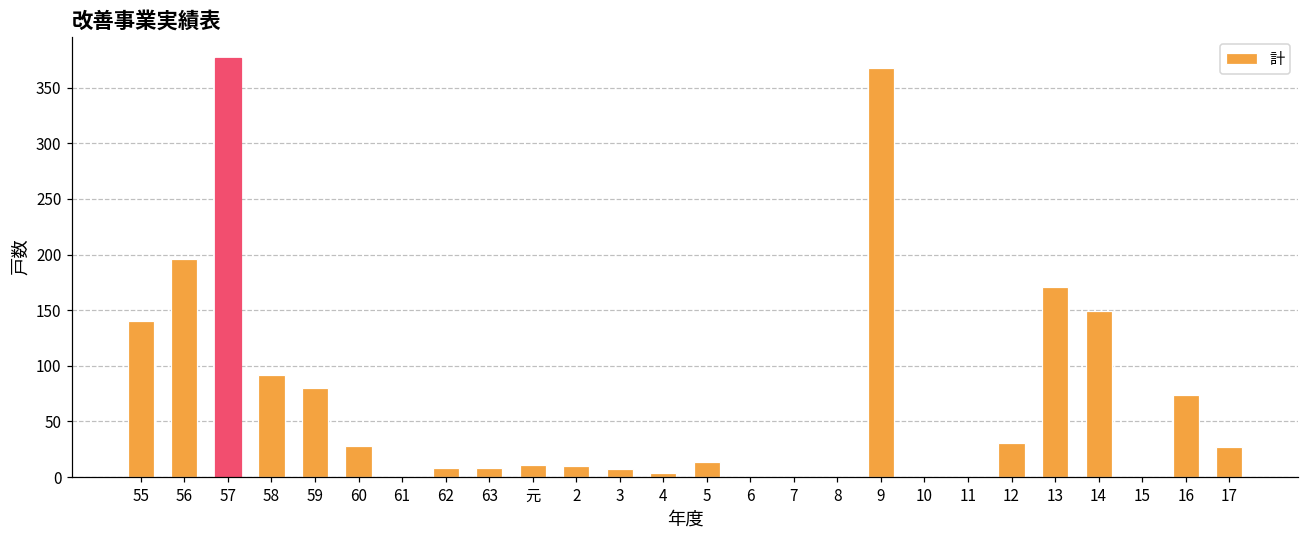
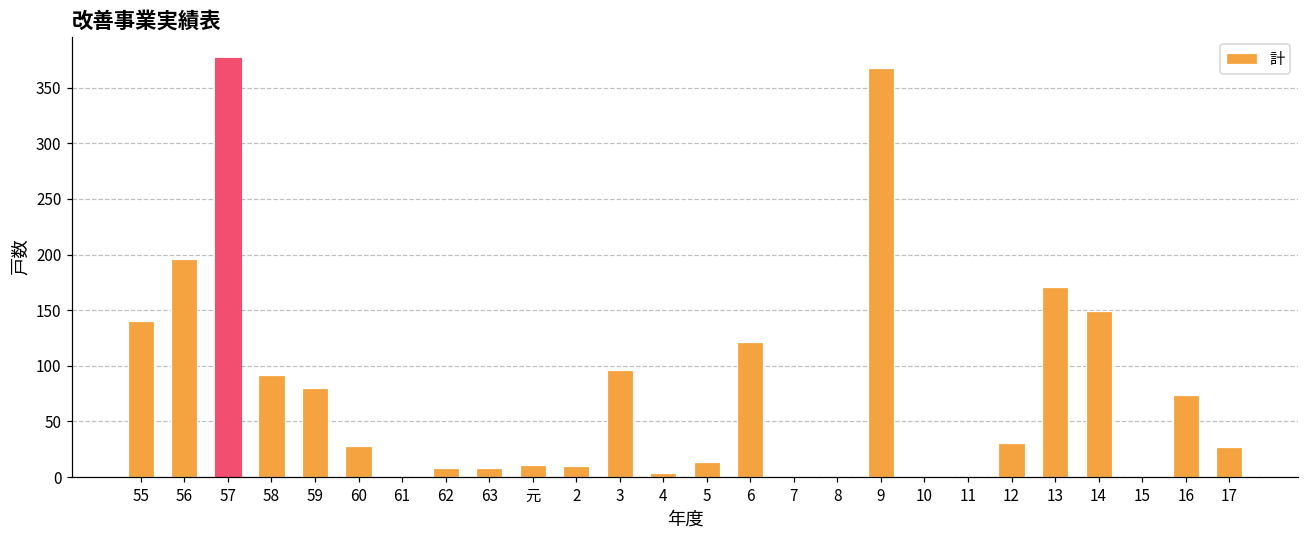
3: 7 -> 96
6: 0 -> 121
